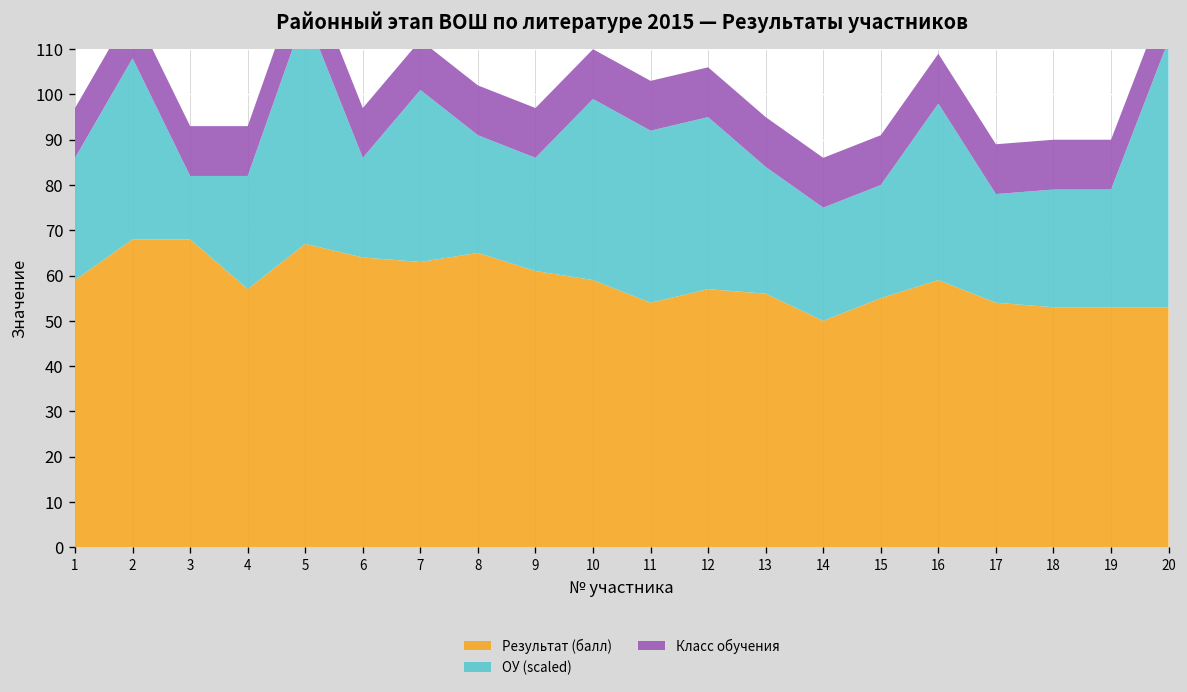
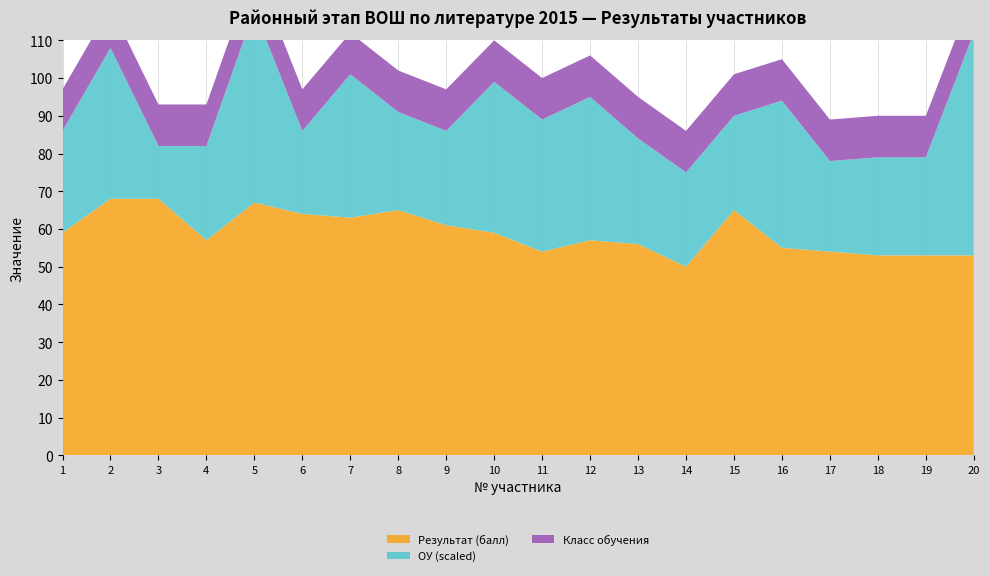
ОУ (scaled), 11: 38 -> 35
Результат (балл), 15: 55 -> 65
Результат (балл), 16: 59 -> 55
